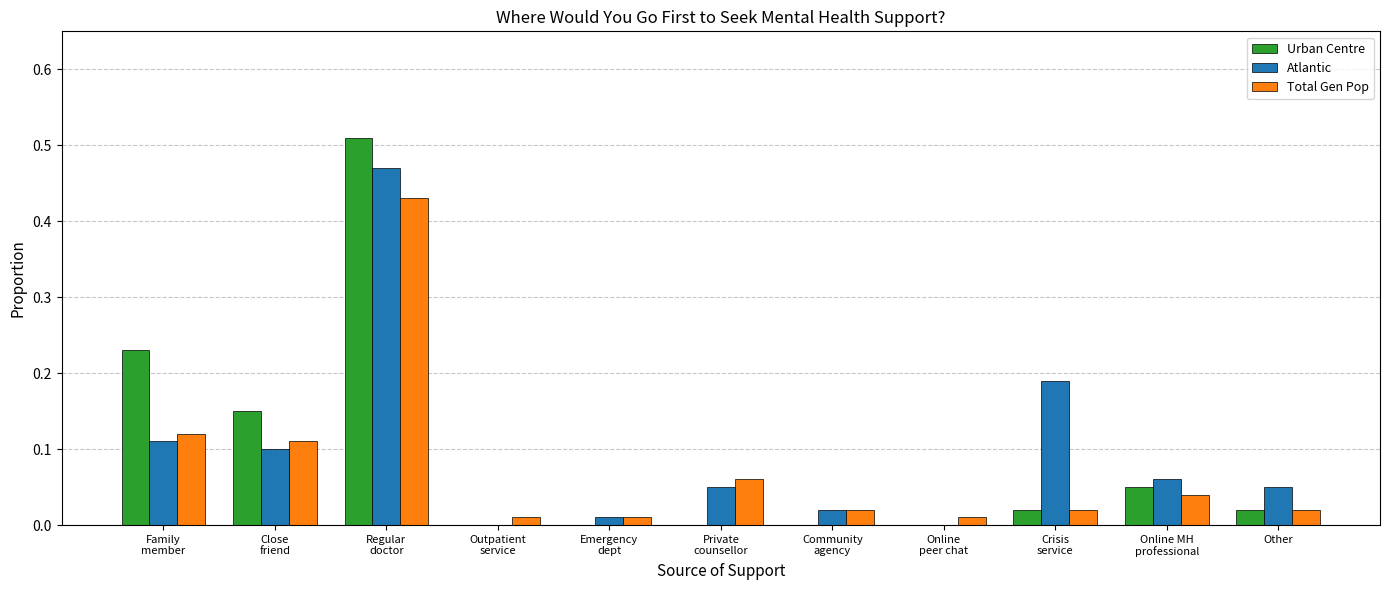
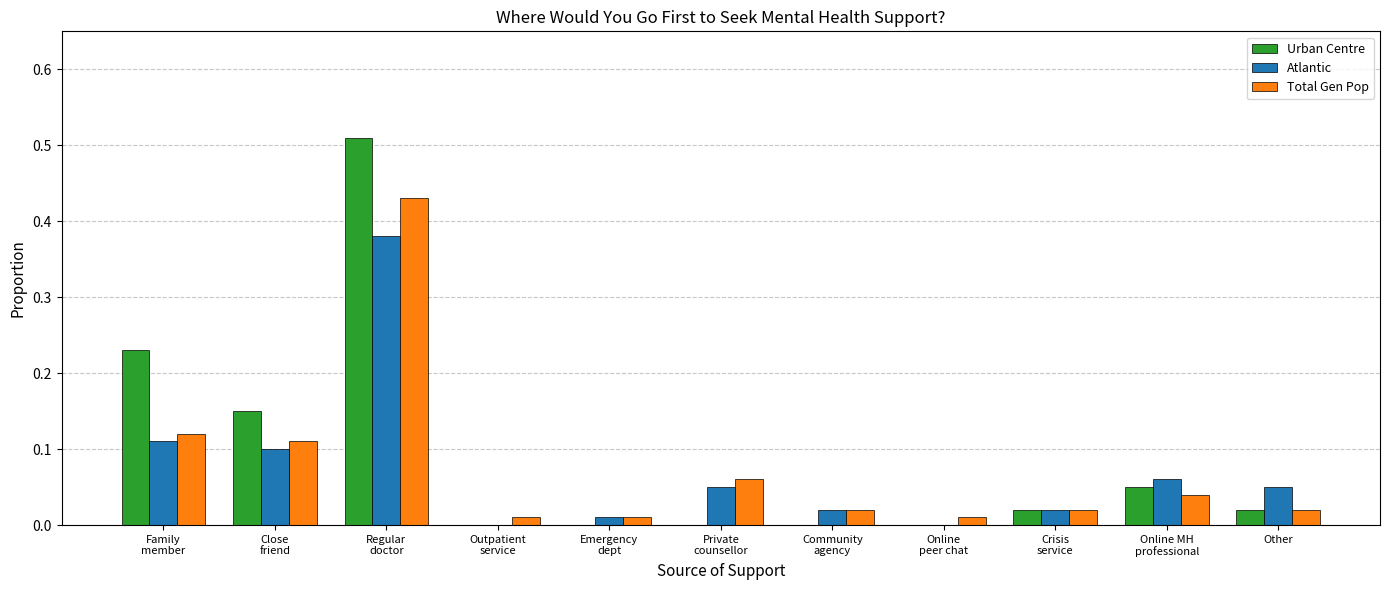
Atlantic, Regular doctor: 0.47 -> 0.38
Atlantic, Crisis service: 0.19 -> 0.02
